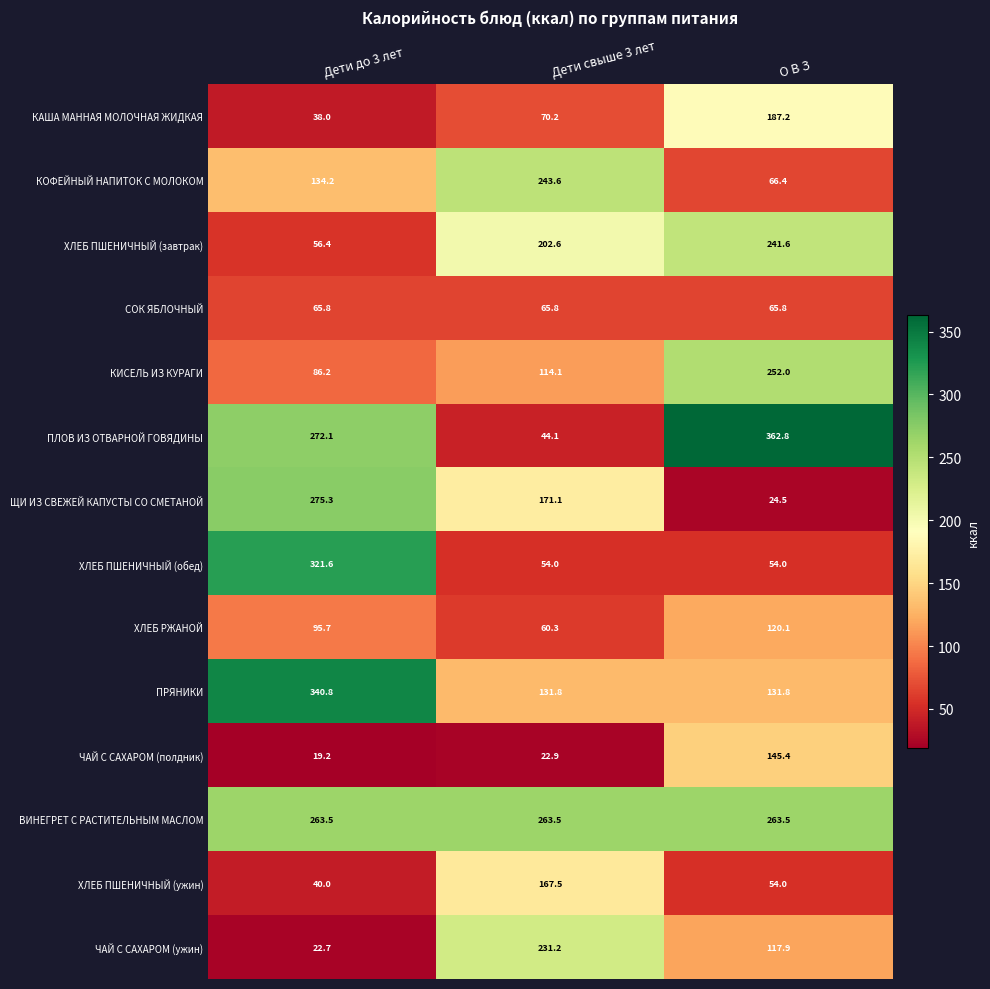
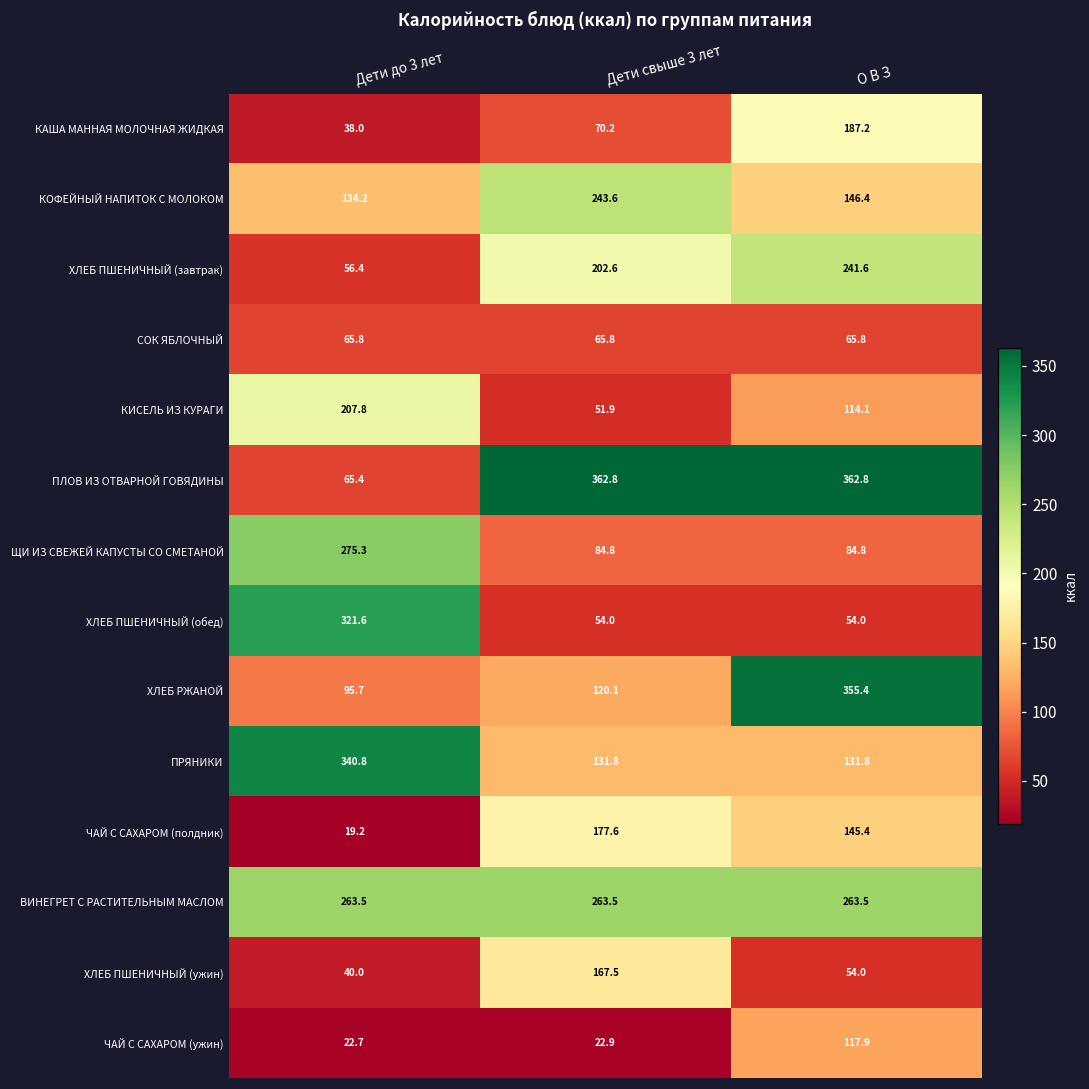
КОФЕЙНЫЙ НАПИТОК С МОЛОКОМ, О В З: 66.4 -> 146.4
КИСЕЛЬ ИЗ КУРАГИ, Дети до 3 лет: 86.2 -> 207.8
КИСЕЛЬ ИЗ КУРАГИ, Дети свыше 3 лет: 114.1 -> 51.9
КИСЕЛЬ ИЗ КУРАГИ, О В З: 252.0 -> 114.1
ПЛОВ ИЗ ОТВАРНОЙ ГОВЯДИНЫ, Дети до 3 лет: 272.1 -> 65.4
ПЛОВ ИЗ ОТВАРНОЙ ГОВЯДИНЫ, Дети свыше 3 лет: 44.1 -> 362.8
ЩИ ИЗ СВЕЖЕЙ КАПУСТЫ СО СМЕТАНОЙ, Дети свыше 3 лет: 171.1 -> 84.8
ЩИ ИЗ СВЕЖЕЙ КАПУСТЫ СО СМЕТАНОЙ, О В З: 24.5 -> 84.8
ХЛЕБ РЖАНОЙ, Дети свыше 3 лет: 60.3 -> 120.1
ХЛЕБ РЖАНОЙ, О В З: 120.1 -> 355.4
ЧАЙ С САХАРОМ (полдник), Дети свыше 3 лет: 22.9 -> 177.6
ЧАЙ С САХАРОМ (ужин), Дети свыше 3 лет: 231.2 -> 22.9
